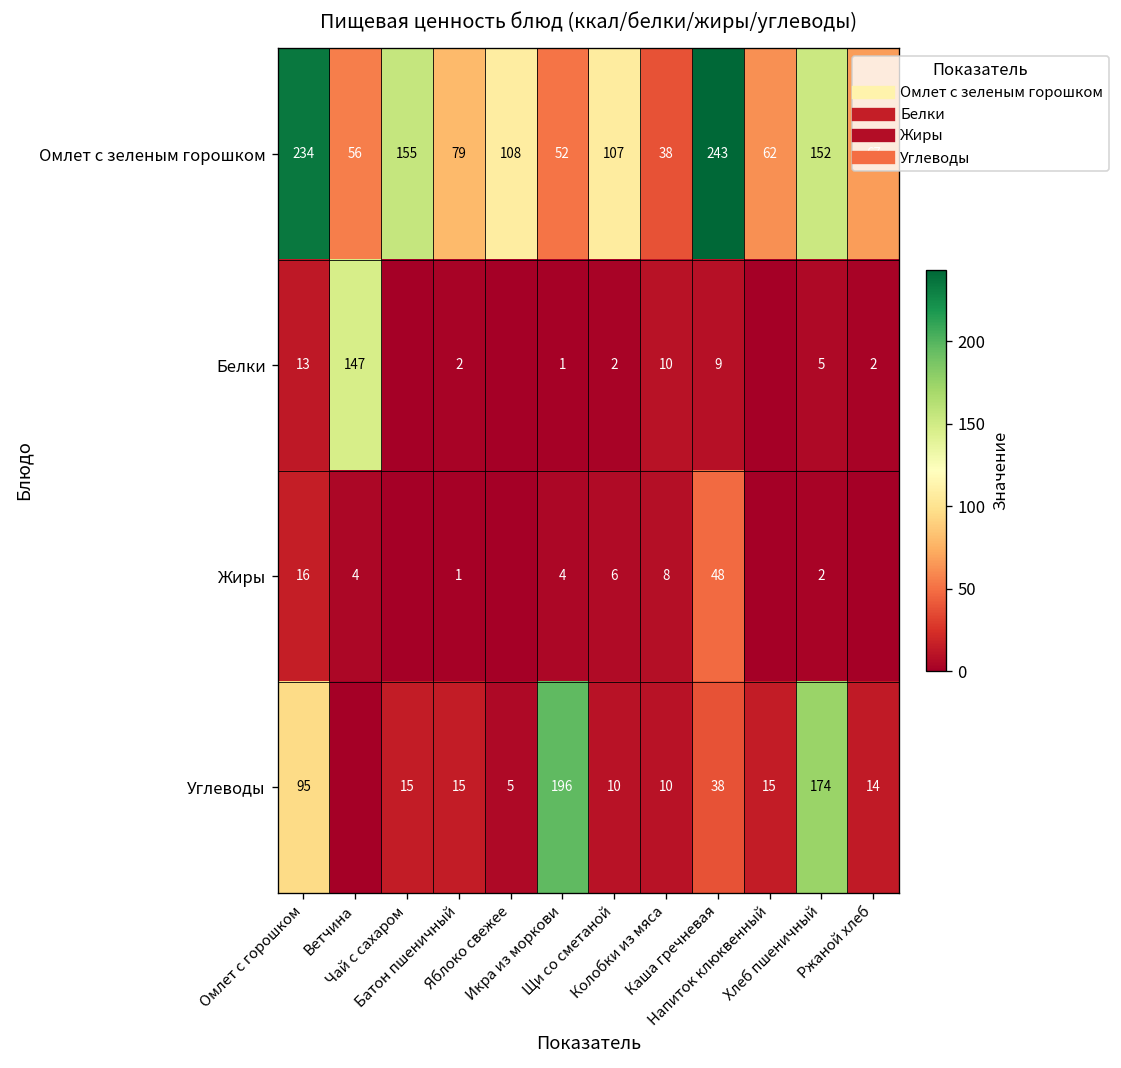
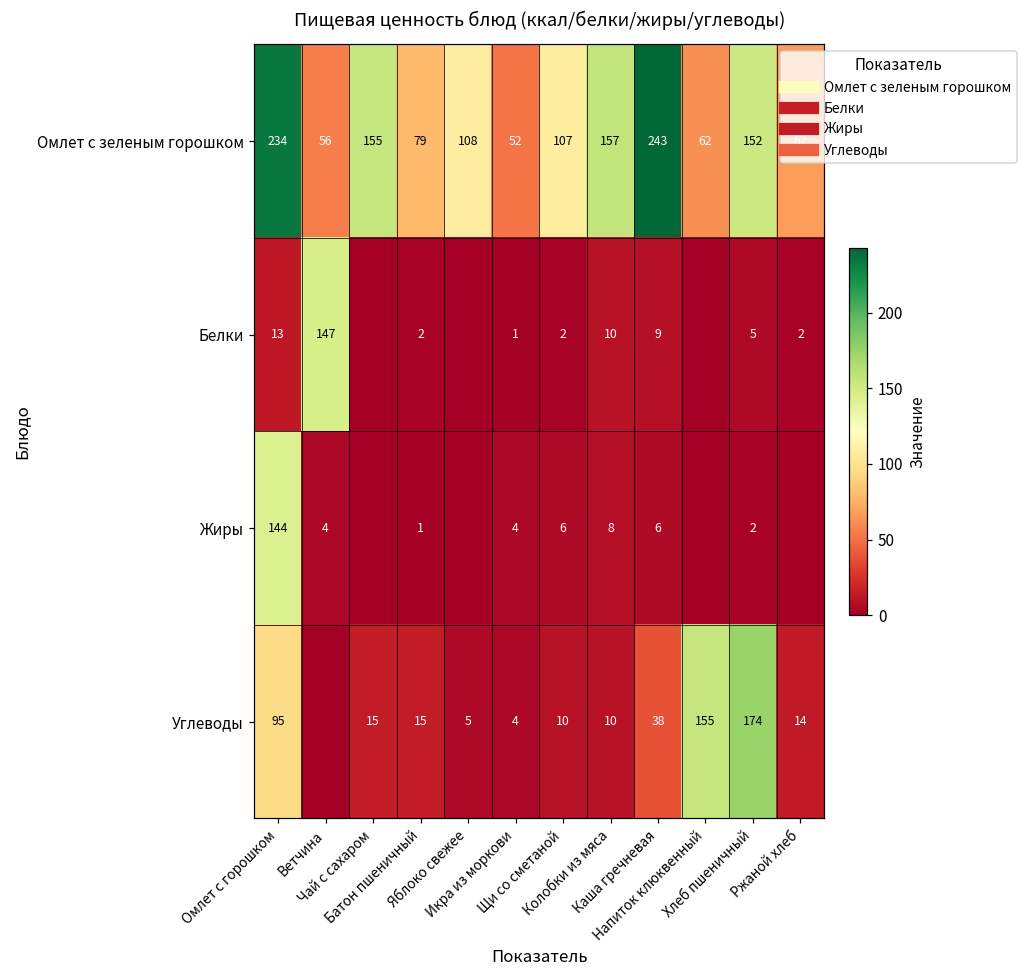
Омлет с зеленым горошком, Колобки из мяса: 38 -> 157
Жиры, Омлет с горошком: 16 -> 144
Жиры, Каша гречневая: 48 -> 6
Углеводы, Икра из моркови: 196 -> 4
Углеводы, Напиток клюквенный: 15 -> 155
